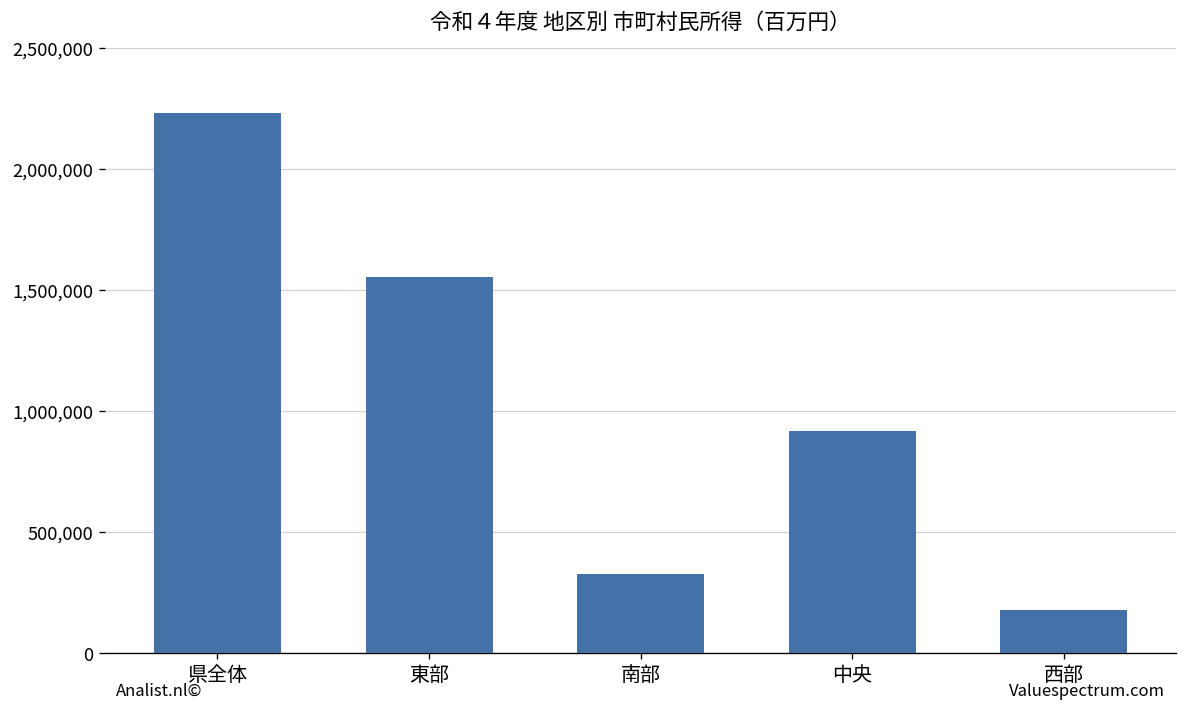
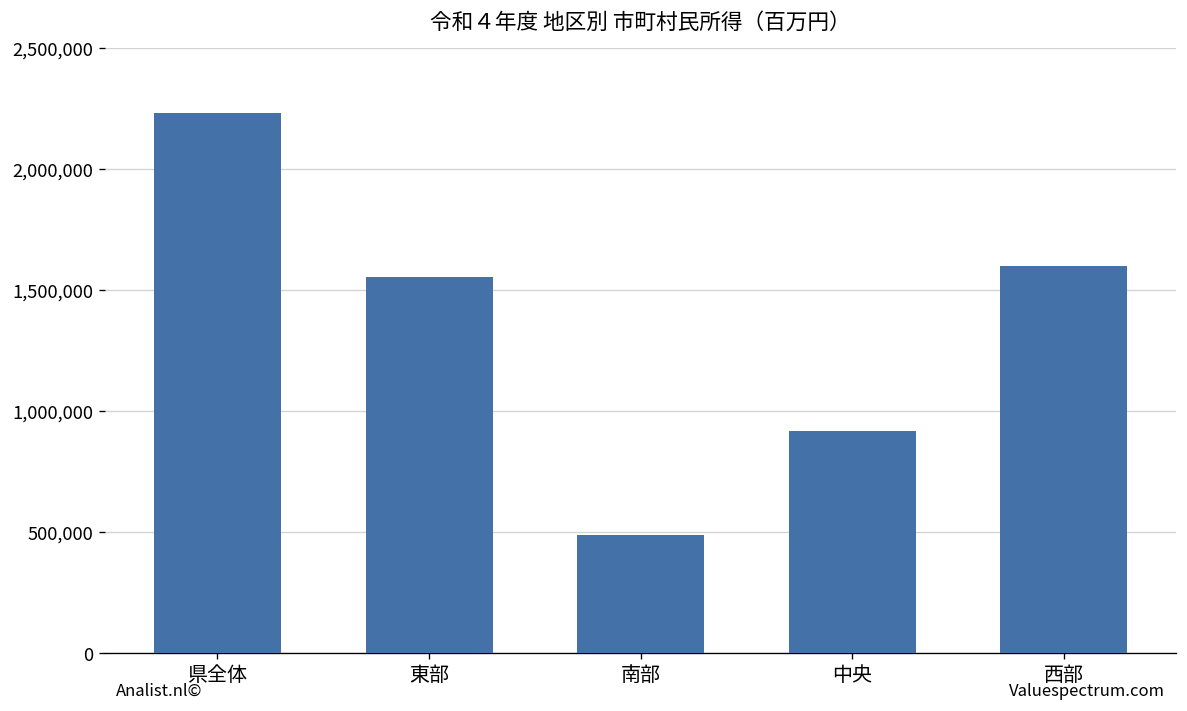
南部: 330,000 -> 490,000
西部: 180,000 -> 1,600,000
